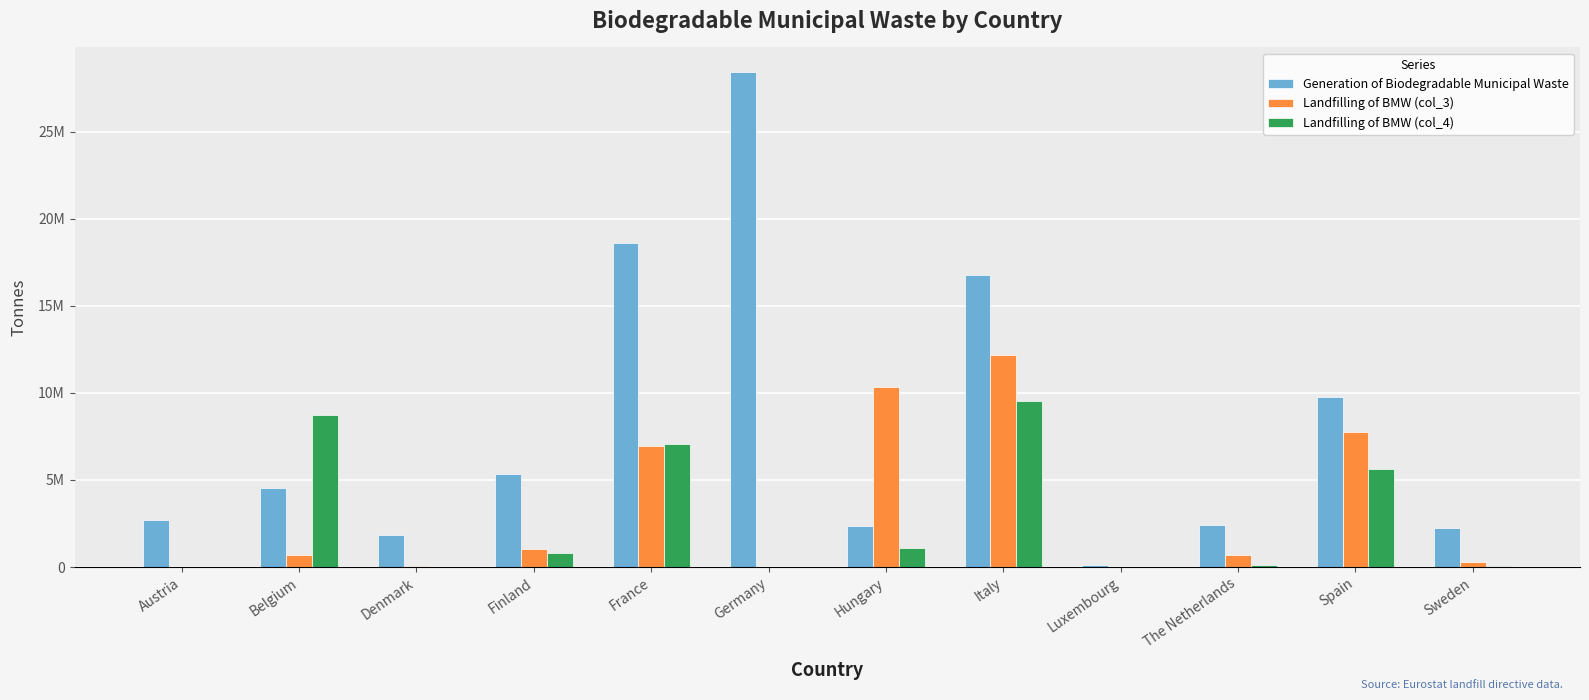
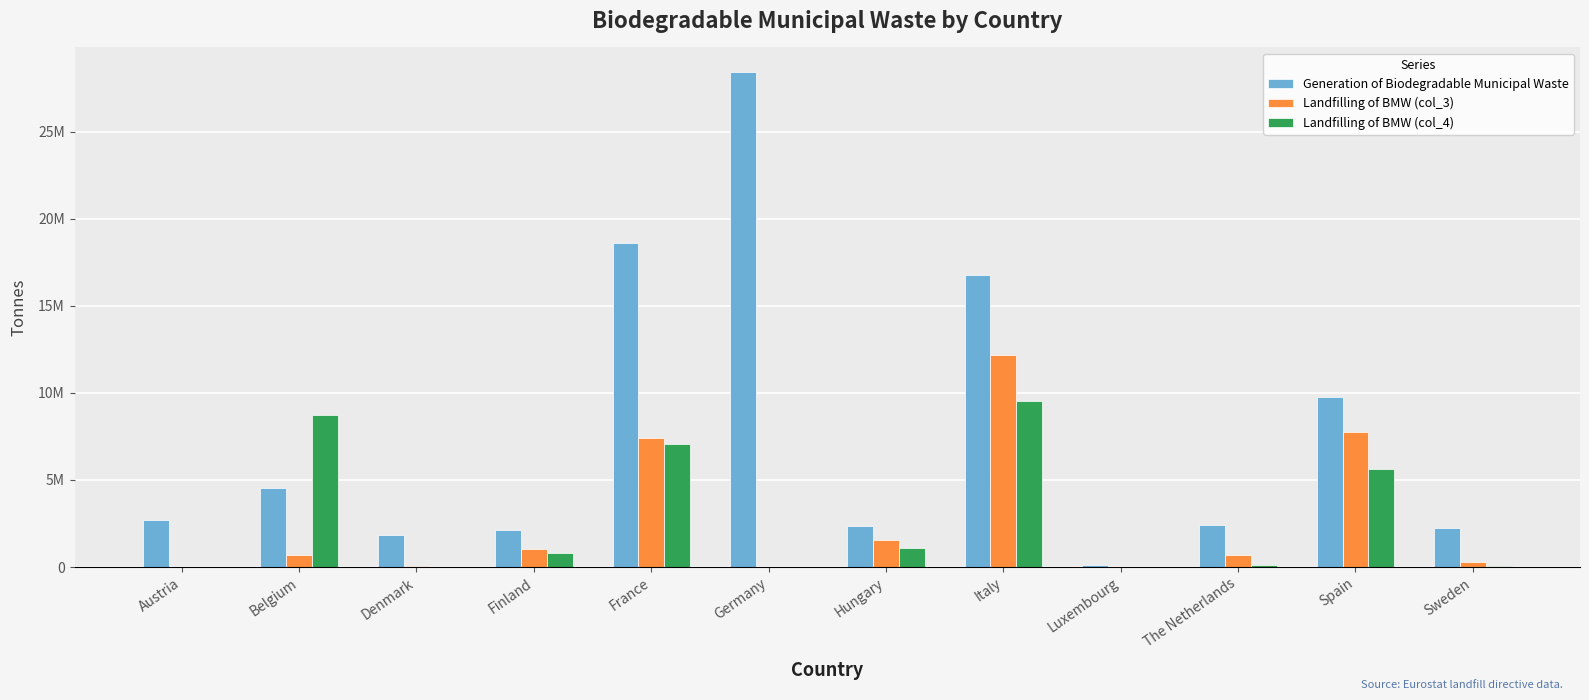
Generation of Biodegradable Municipal Waste, Finland: 5300000 -> 2100000
Landfilling of BMW (col_3), France: 6900000 -> 7400000
Landfilling of BMW (col_3), Hungary: 10300000 -> 1500000
